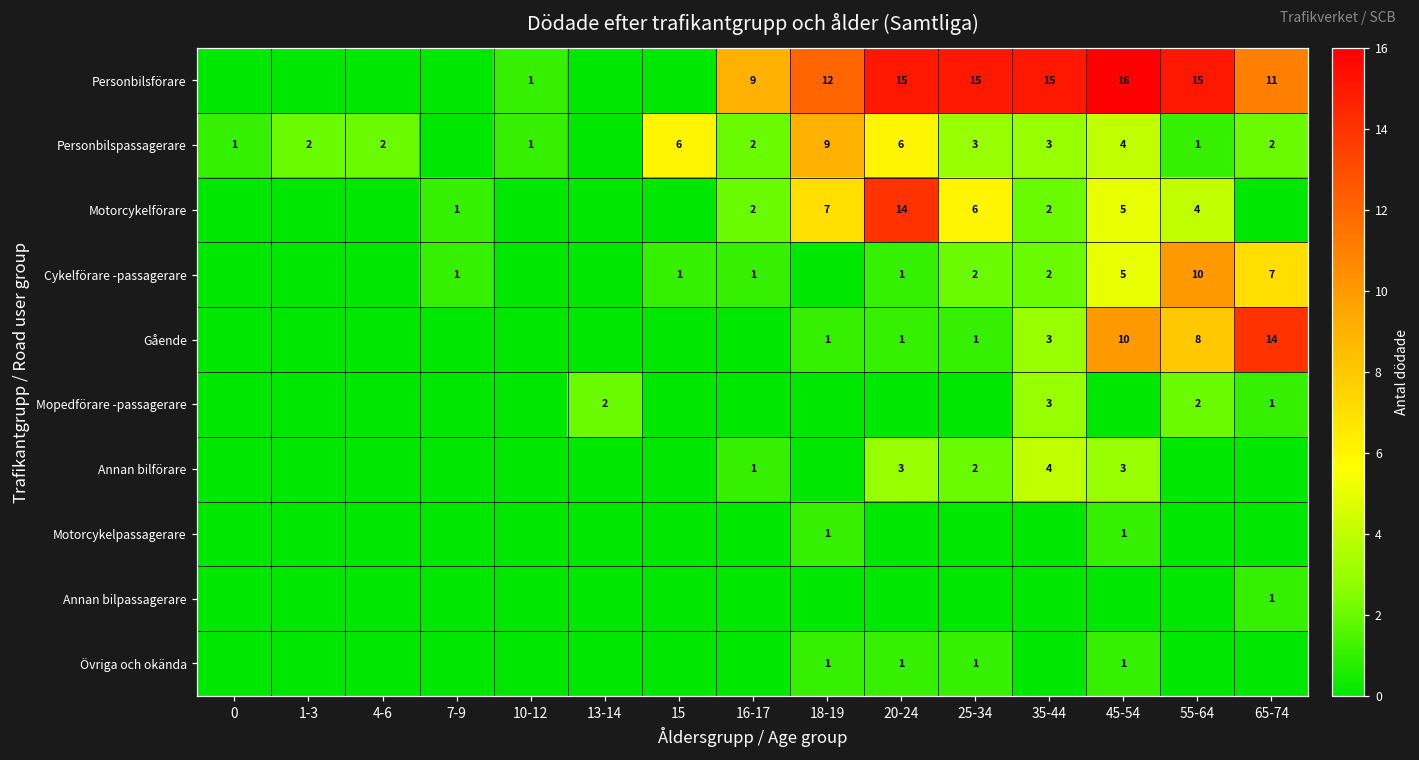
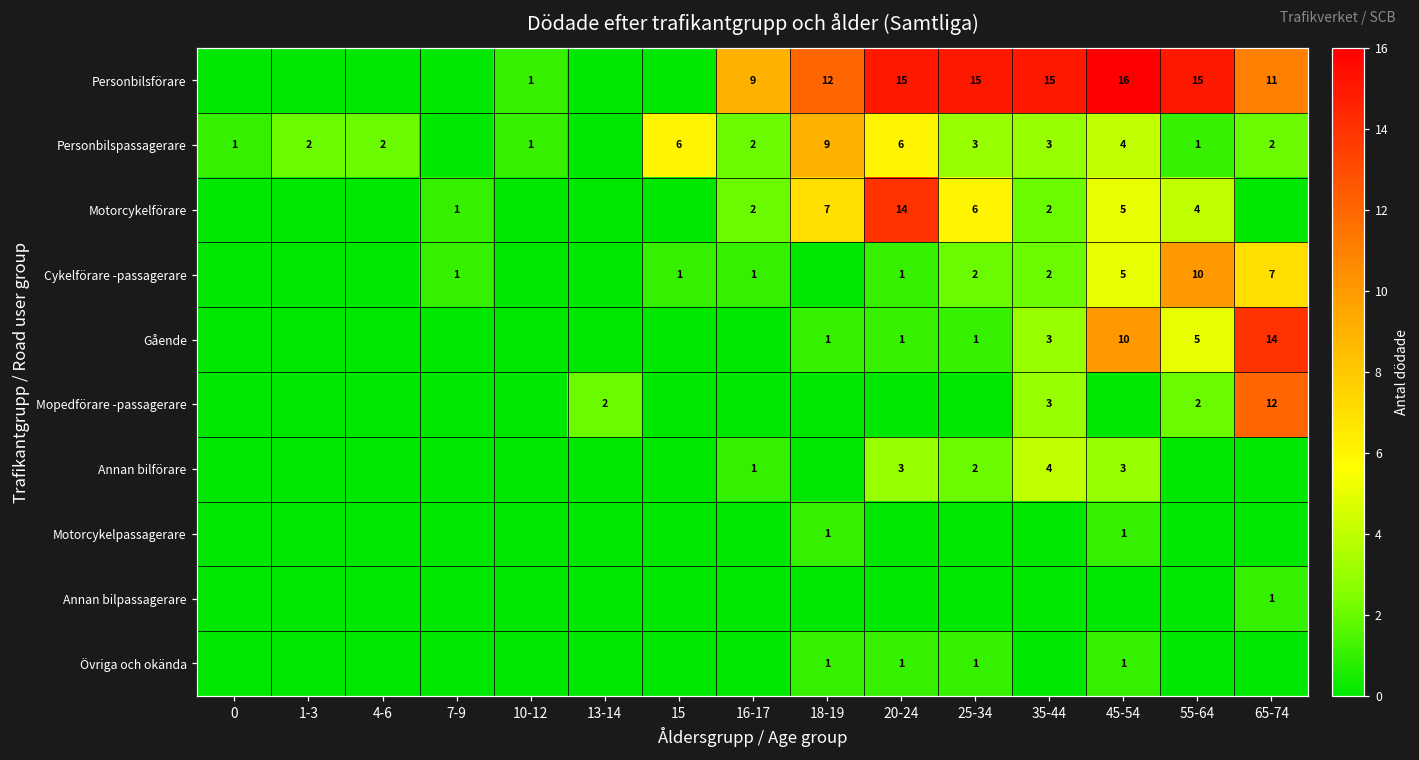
Gående, 55-64: 8 -> 5
Mopedförare -passagerare, 65-74: 1 -> 12
